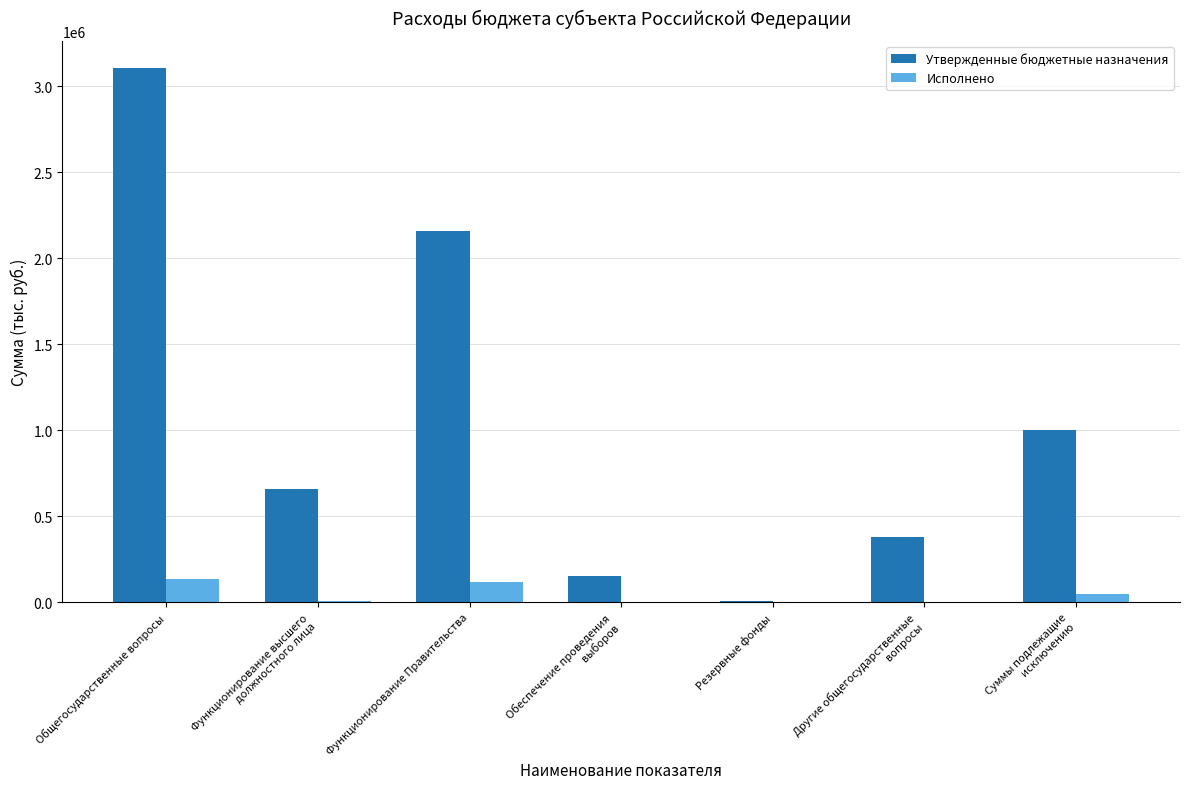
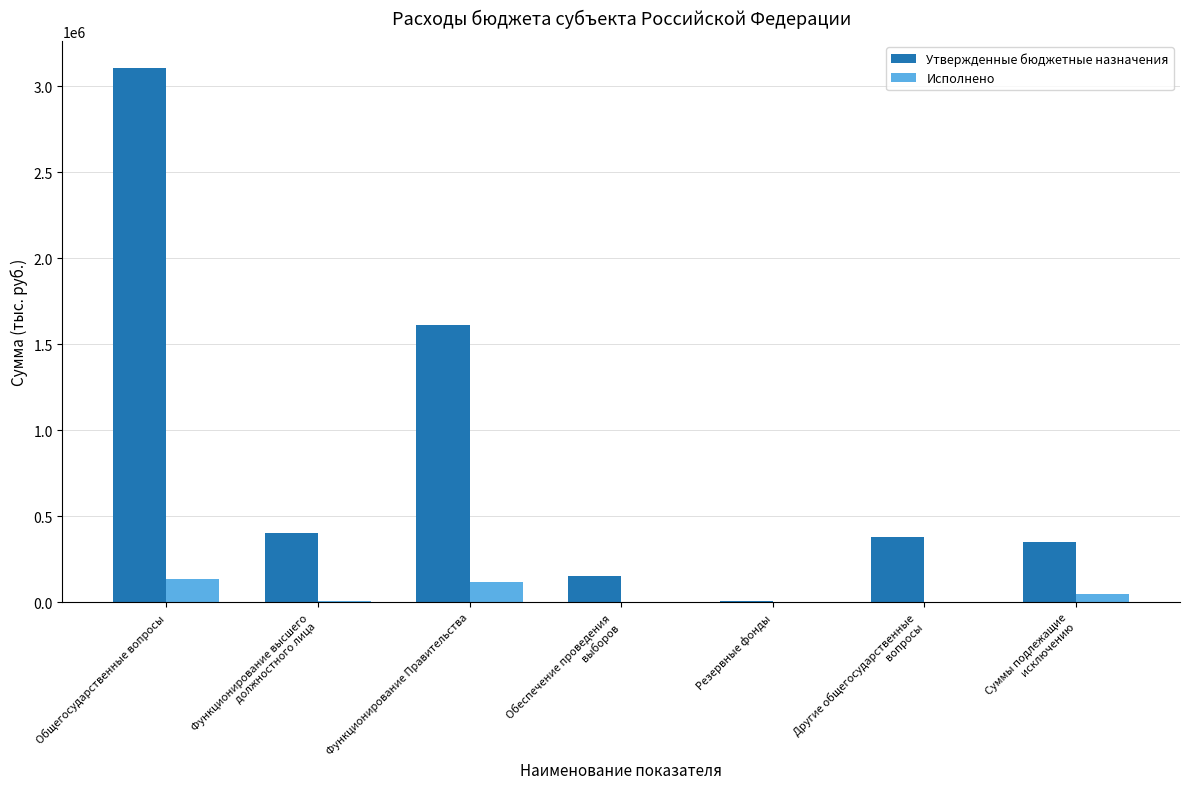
Утвержденные бюджетные назначения, Функционирование высшего должностного лица: 660000 -> 400000
Утвержденные бюджетные назначения, Функционирование Правительства: 2160000 -> 1610000
Утвержденные бюджетные назначения, Суммы подлежащие исключению: 1000000 -> 350000
